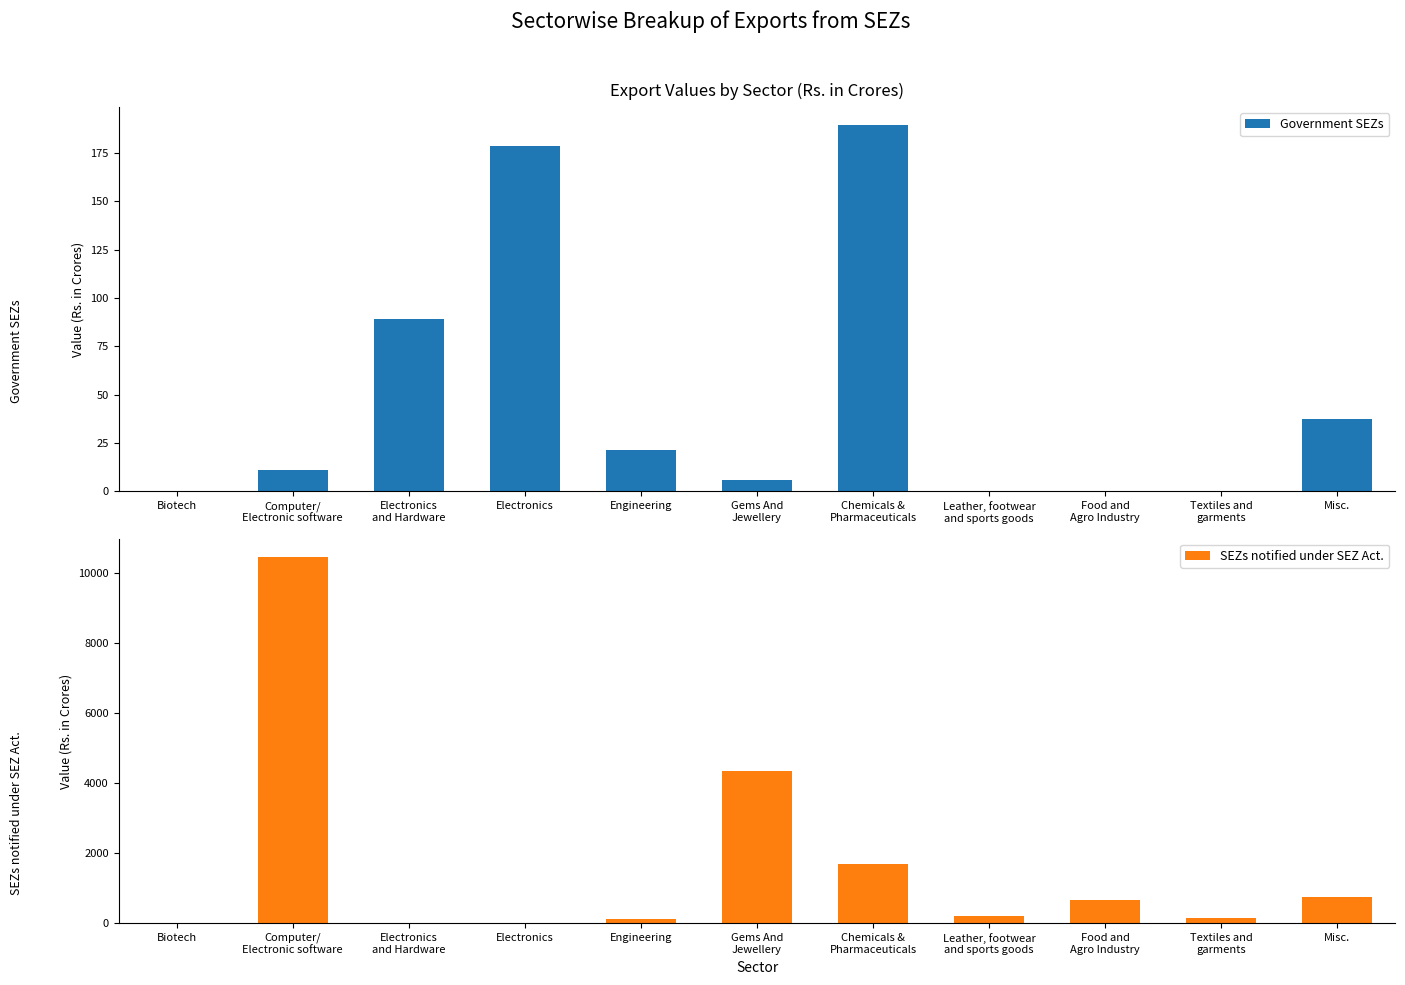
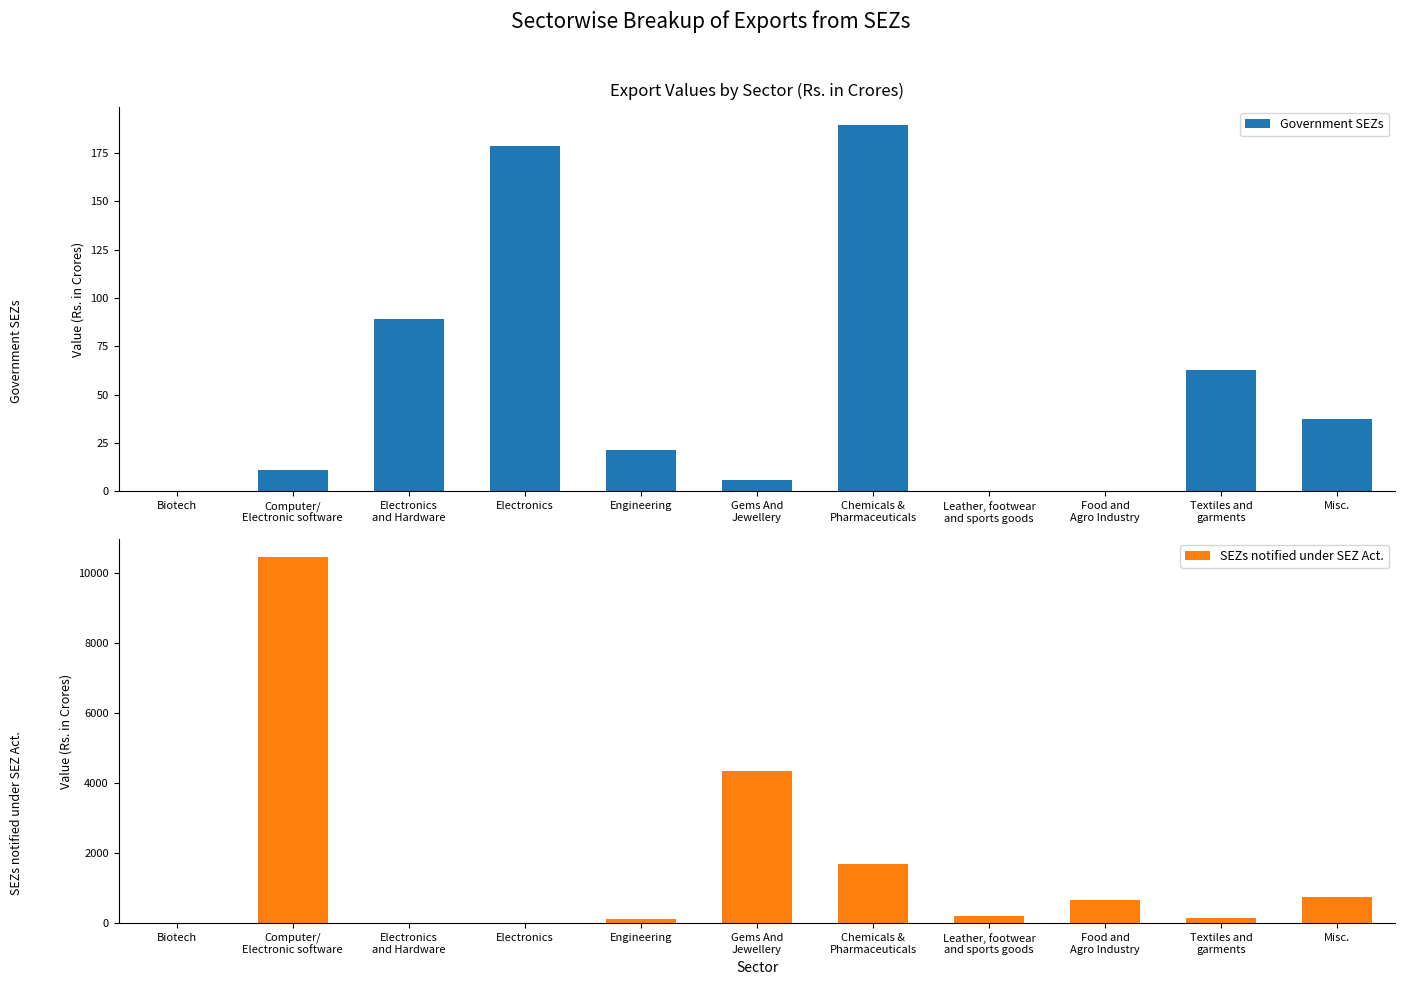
Export Values by Sector (Rs. in Crores), Textiles and garments: 0 -> 63
